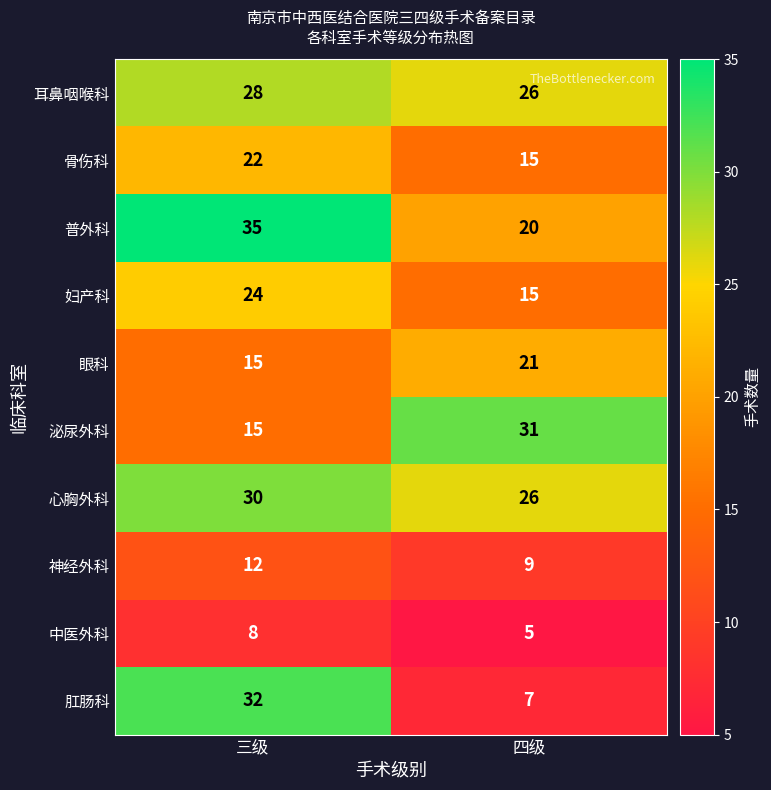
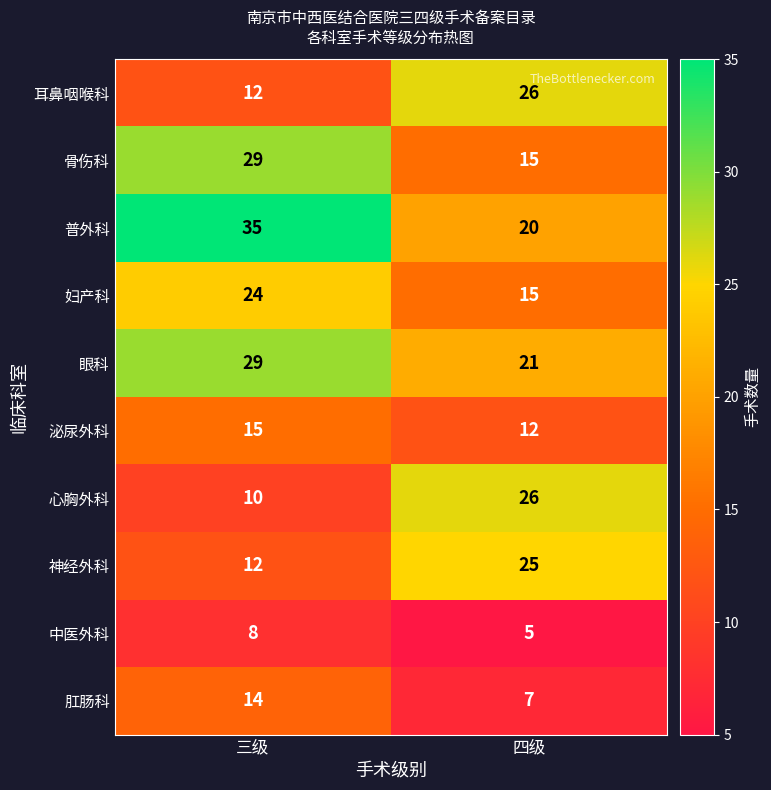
耳鼻咽喉科, 三级: 28 -> 12
骨伤科, 三级: 22 -> 29
眼科, 三级: 15 -> 29
泌尿外科, 四级: 31 -> 12
心胸外科, 三级: 30 -> 10
神经外科, 四级: 9 -> 25
肛肠科, 三级: 32 -> 14
